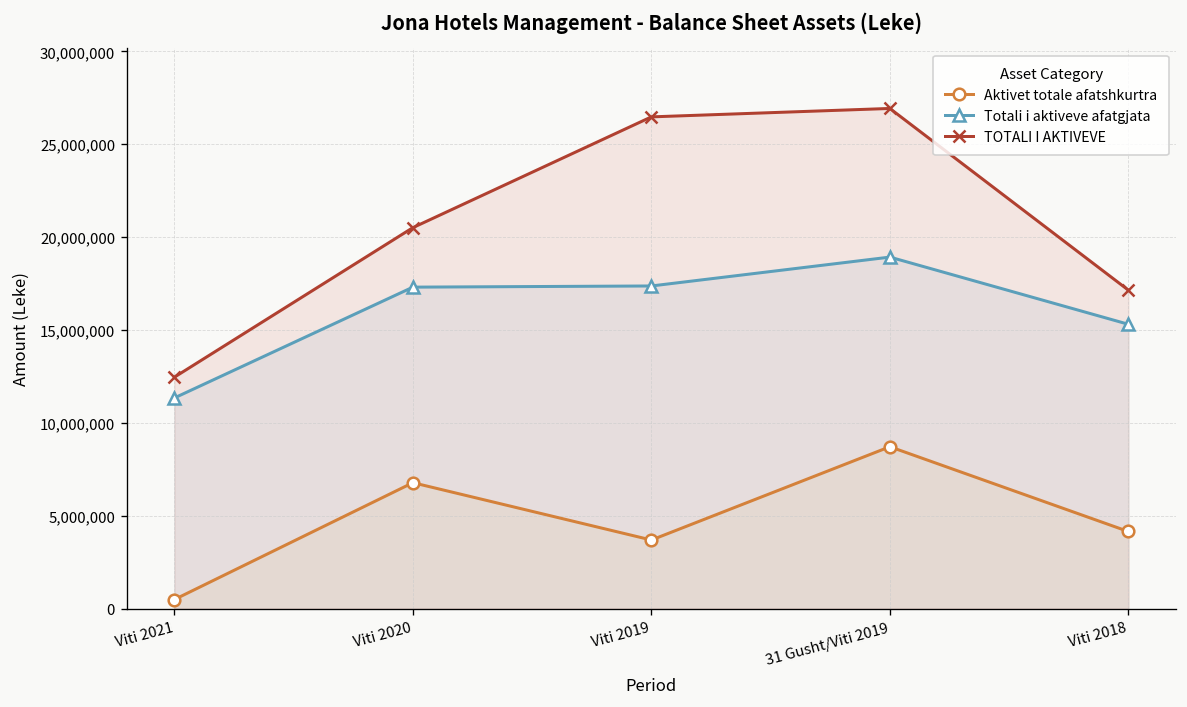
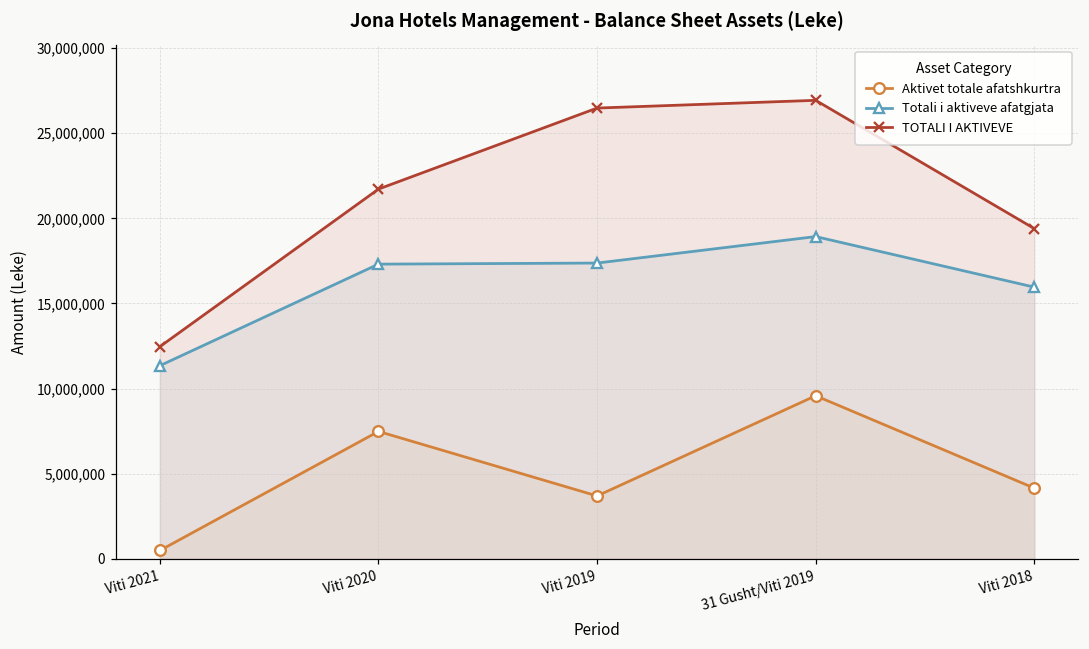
Aktivet totale afatshkurtra, Viti 2020: 6,800,000 -> 7,500,000
TOTALI I AKTIVEVE, Viti 2020: 20,500,000 -> 21,700,000
Aktivet totale afatshkurtra, 31 Gusht/Viti 2019: 8,700,000 -> 9,600,000
Totali i aktiveve afatgjata, Viti 2018: 15,300,000 -> 16,000,000
TOTALI I AKTIVEVE, Viti 2018: 17,100,000 -> 19,400,000
